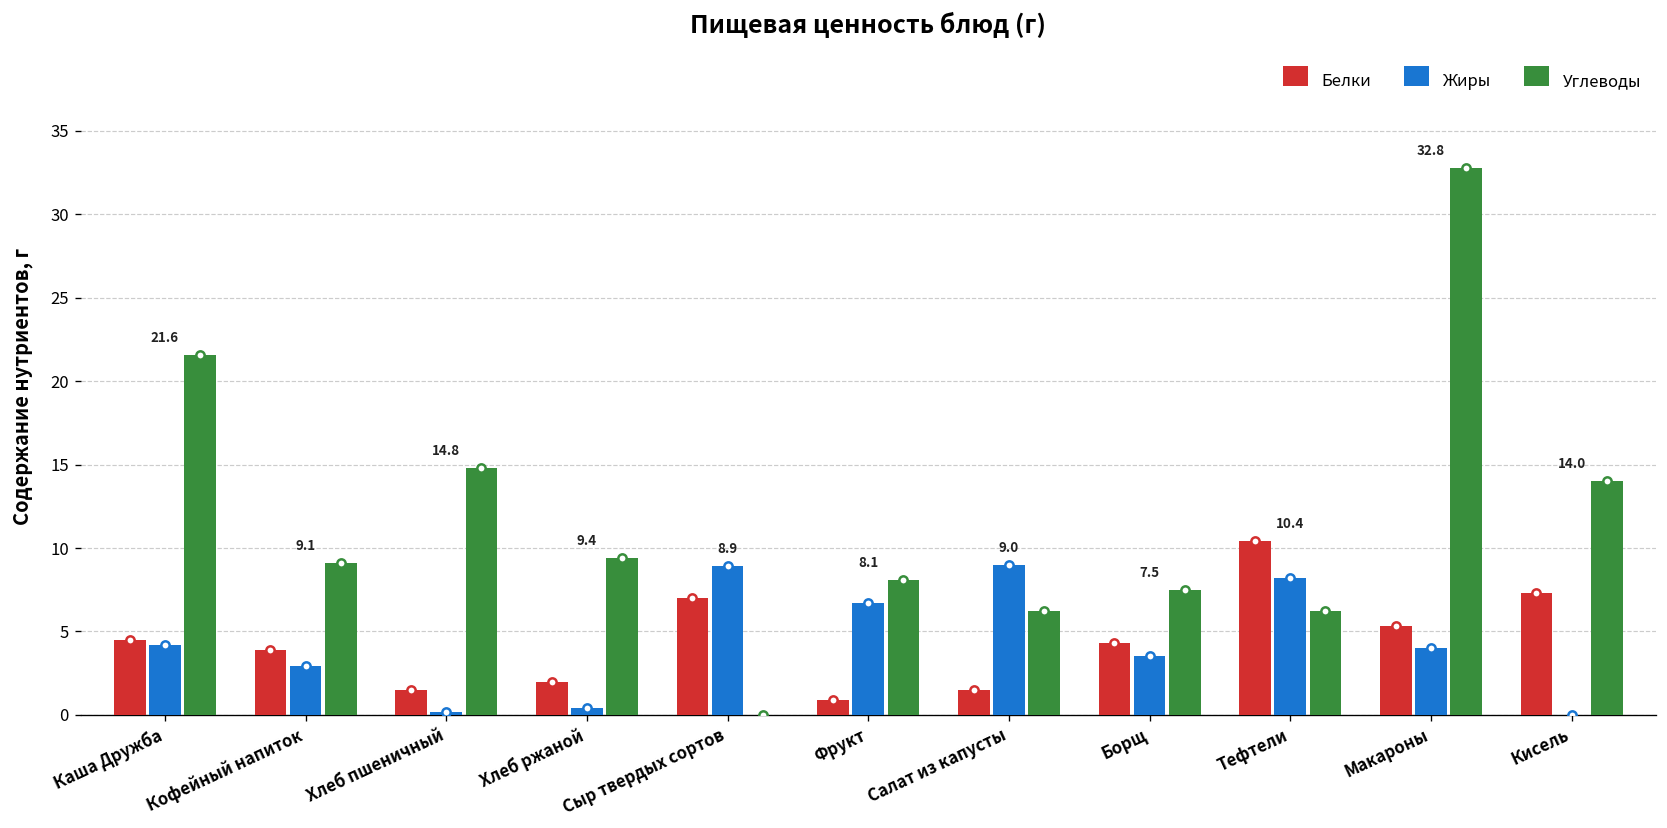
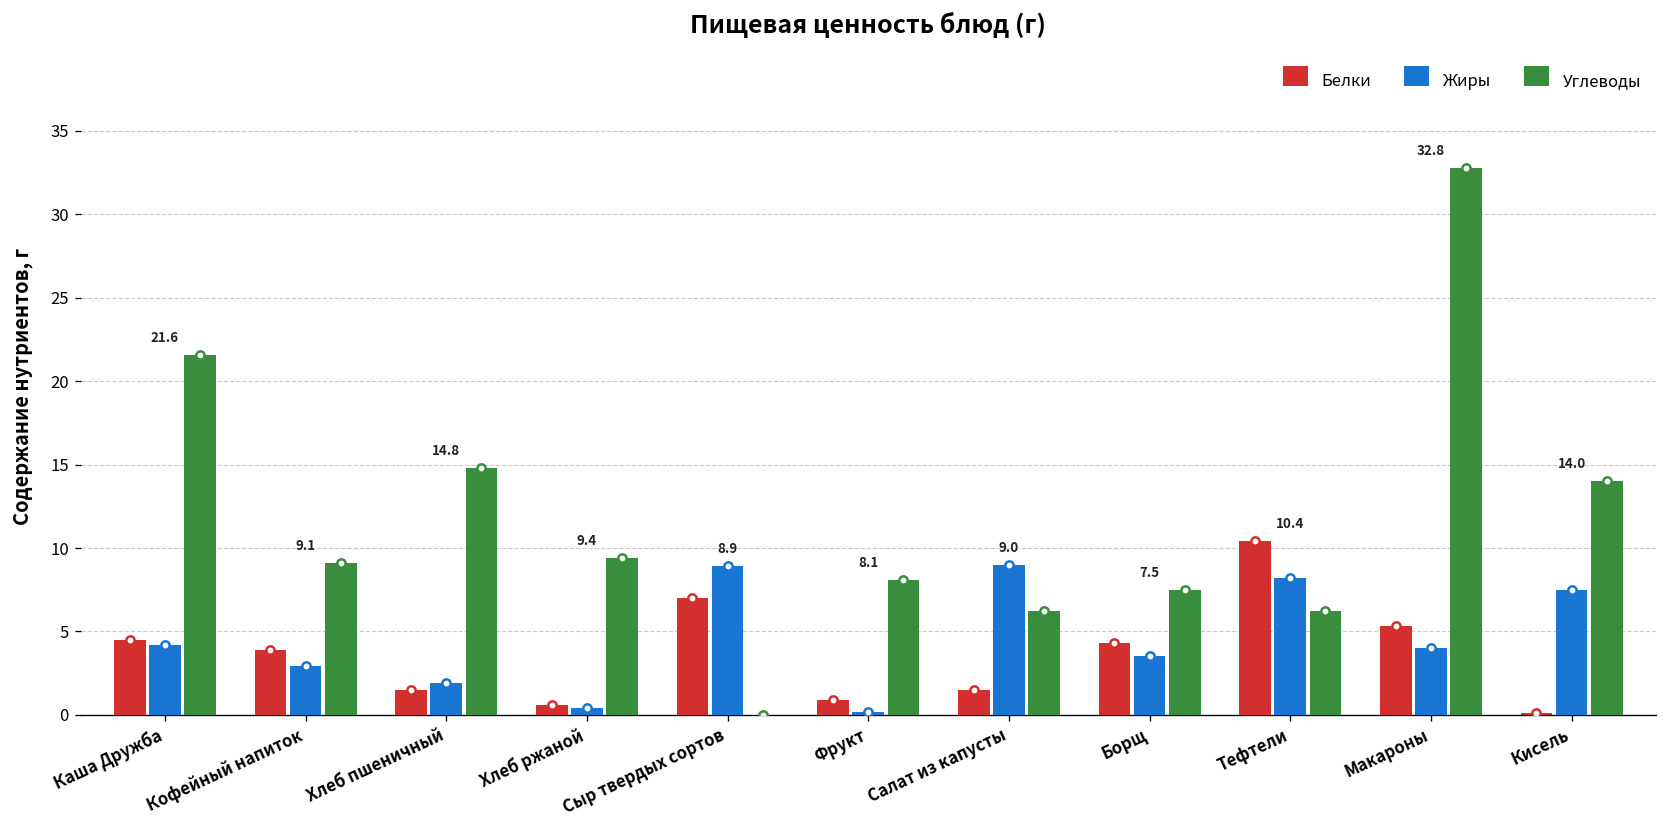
Жиры, Хлеб пшеничный: 0.2 -> 1.9
Белки, Хлеб ржаной: 2.0 -> 0.6
Жиры, Фрукт: 6.7 -> 0.2
Белки, Кисель: 7.3 -> 0.1
Жиры, Кисель: 0.0 -> 7.5
